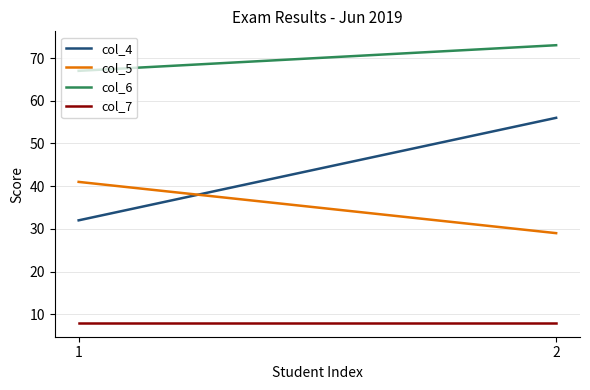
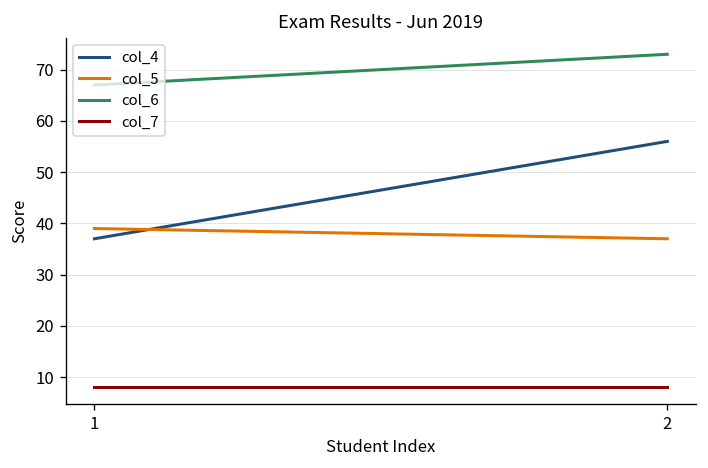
col_4, 1: 32 -> 37
col_5, 1: 41 -> 39
col_5, 2: 29 -> 37
